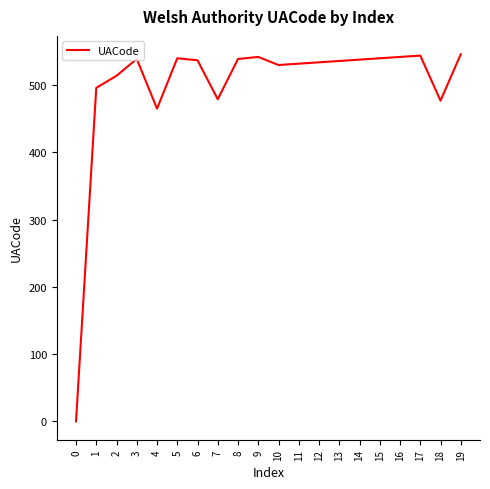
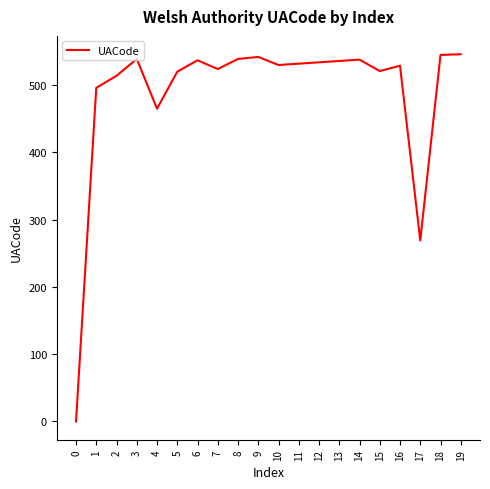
5: 540 -> 520
7: 480 -> 520
15: 540 -> 520
16: 540 -> 530
17: 540 -> 270
18: 480 -> 550
